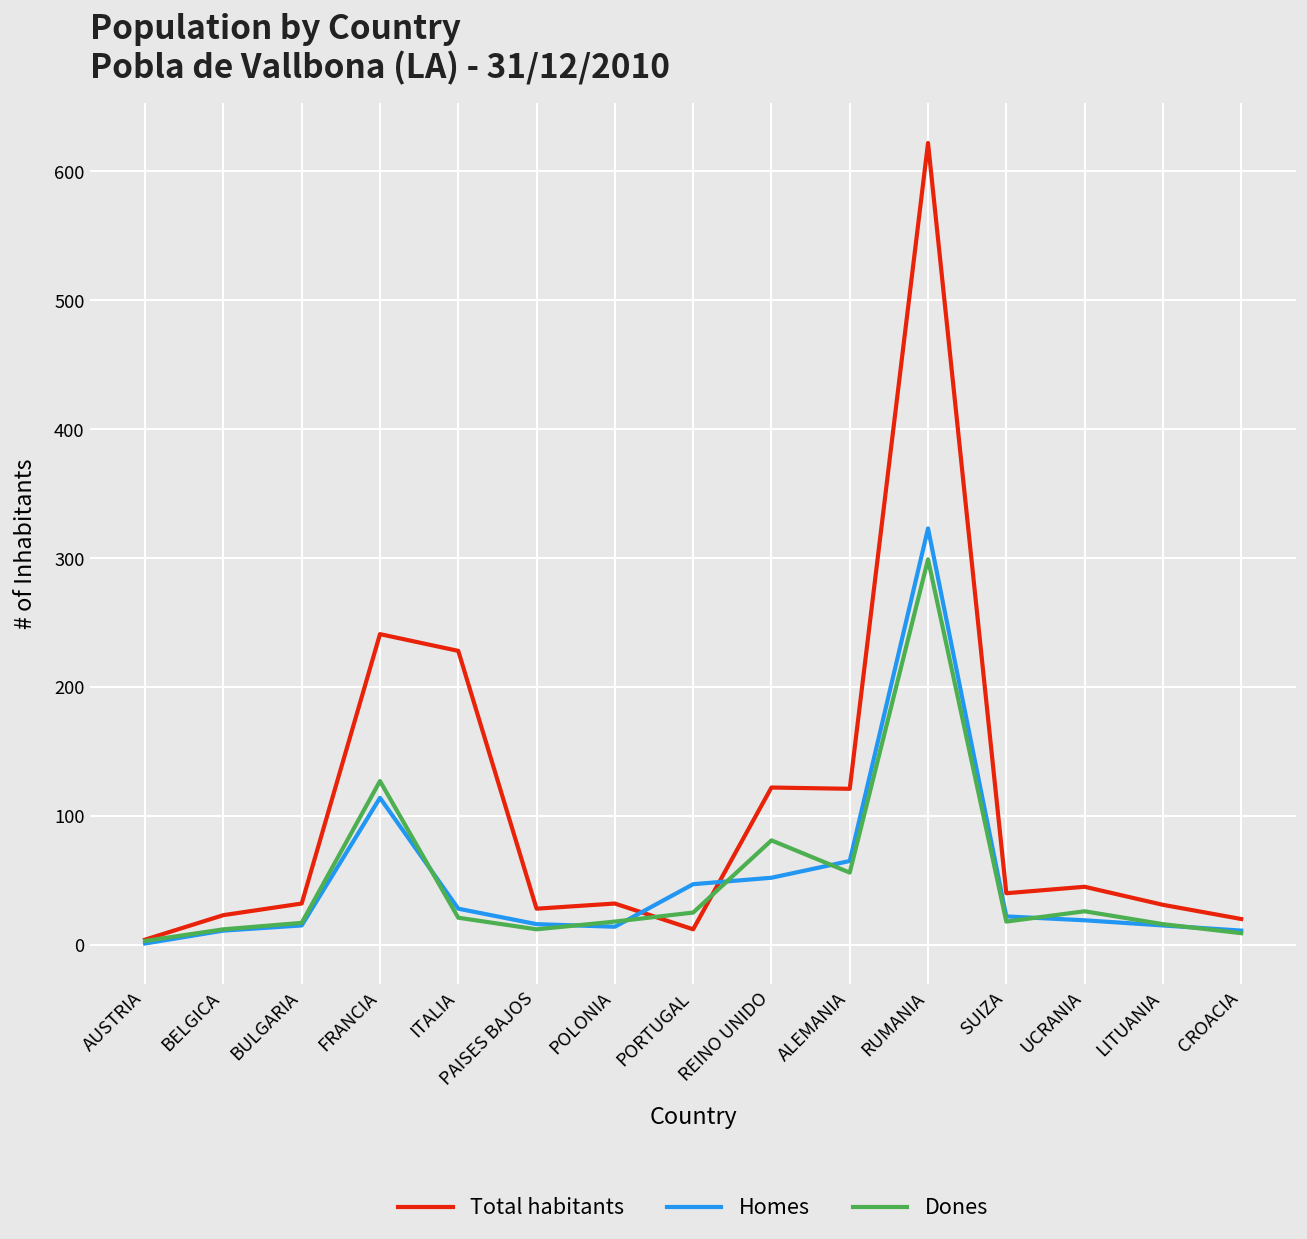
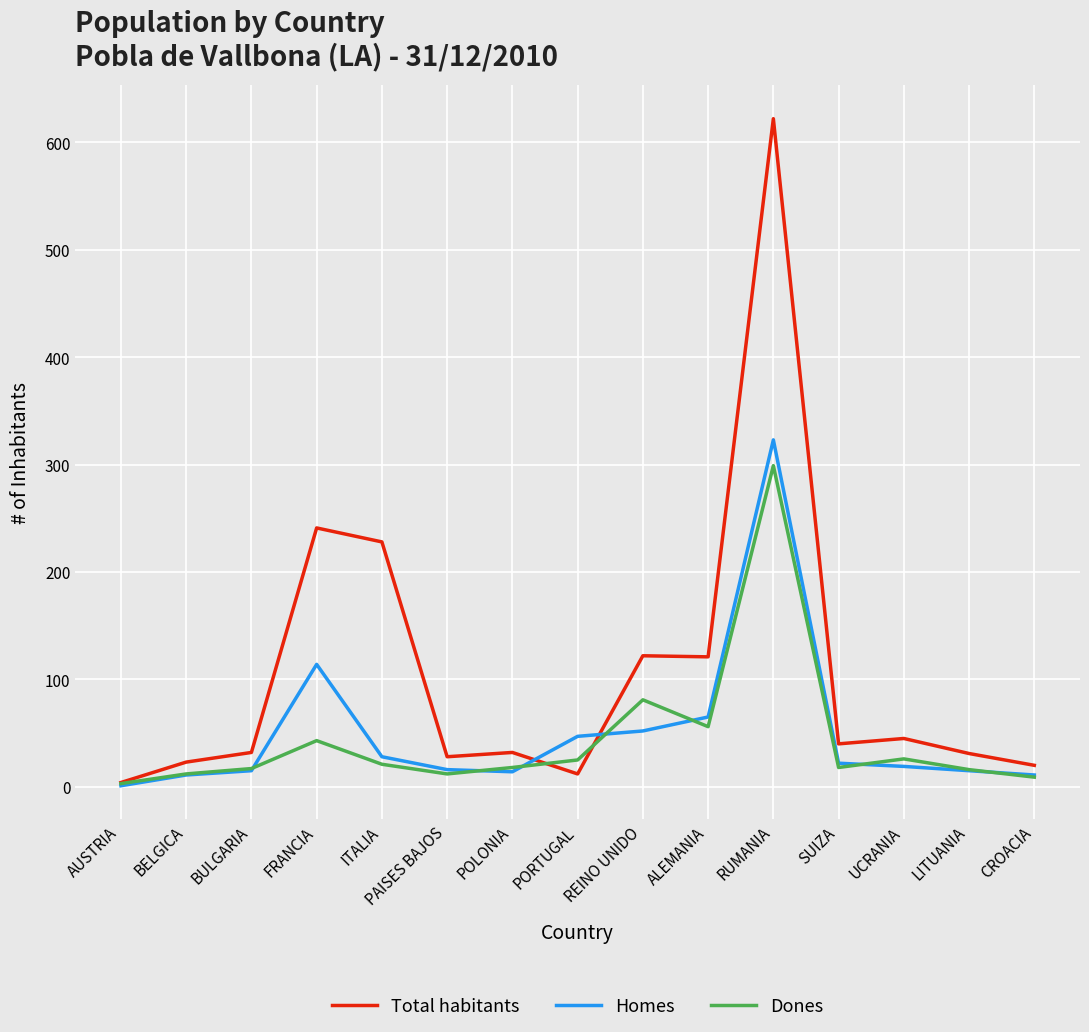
Dones, FRANCIA: 127 -> 43
